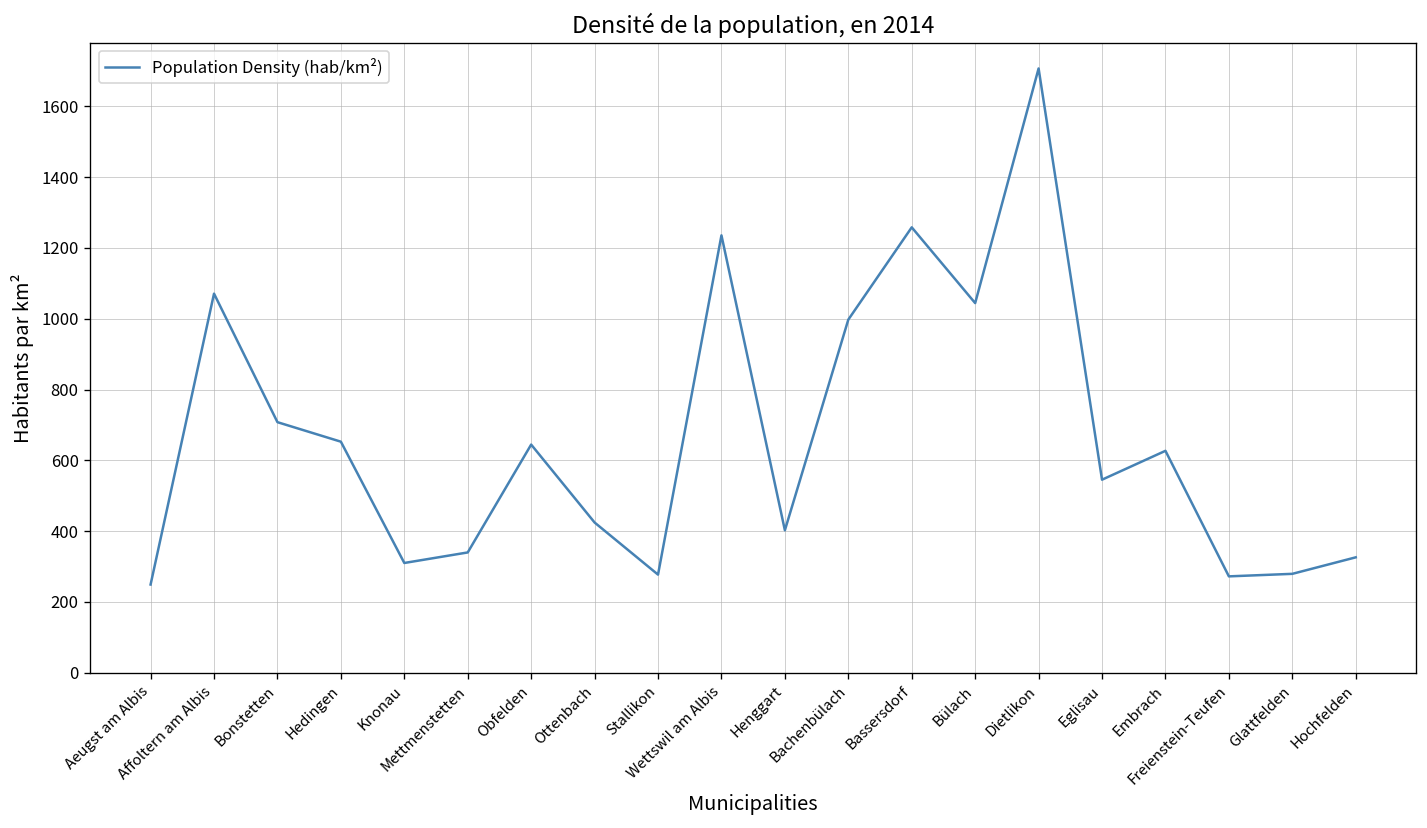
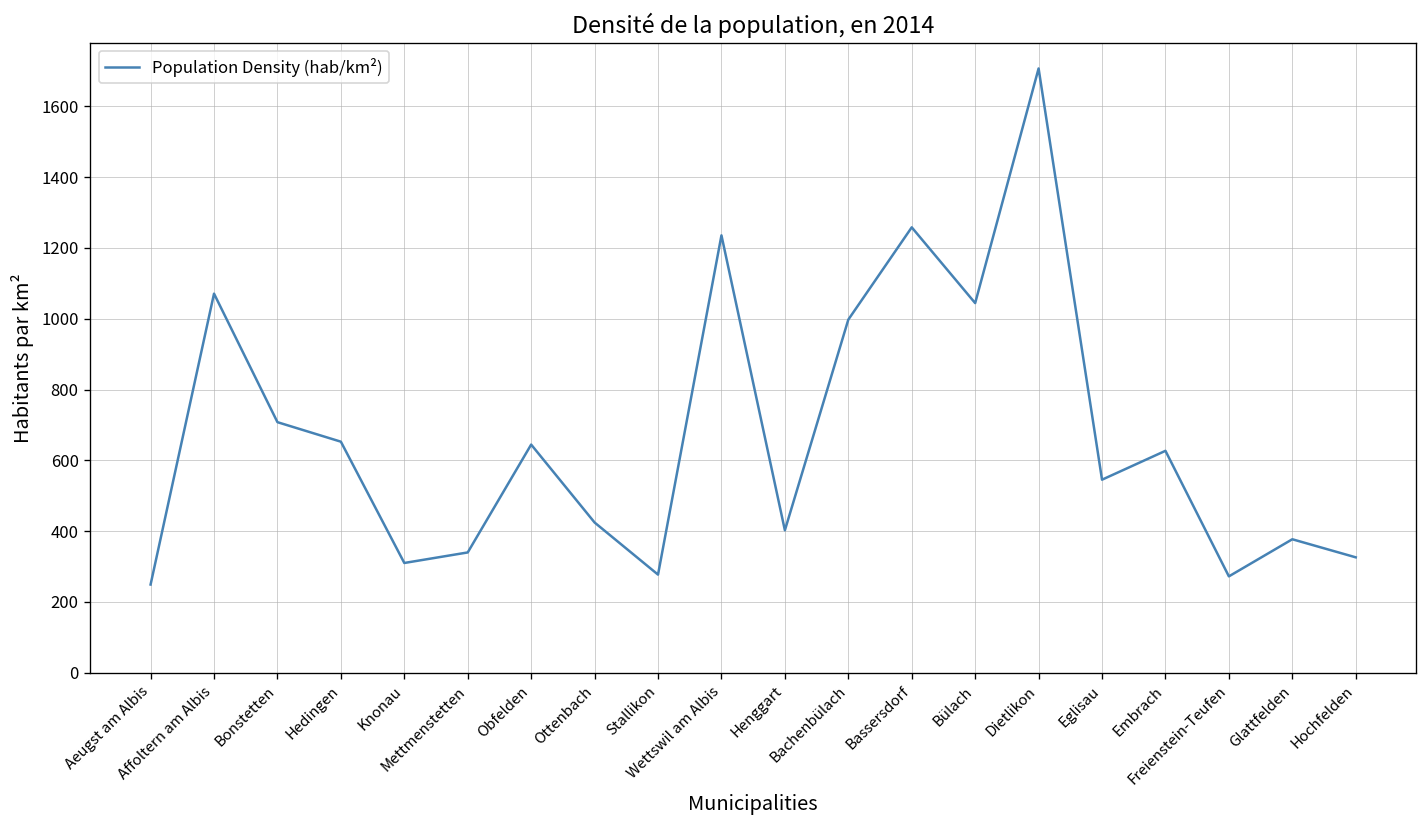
Glattfelden: 280 -> 380
